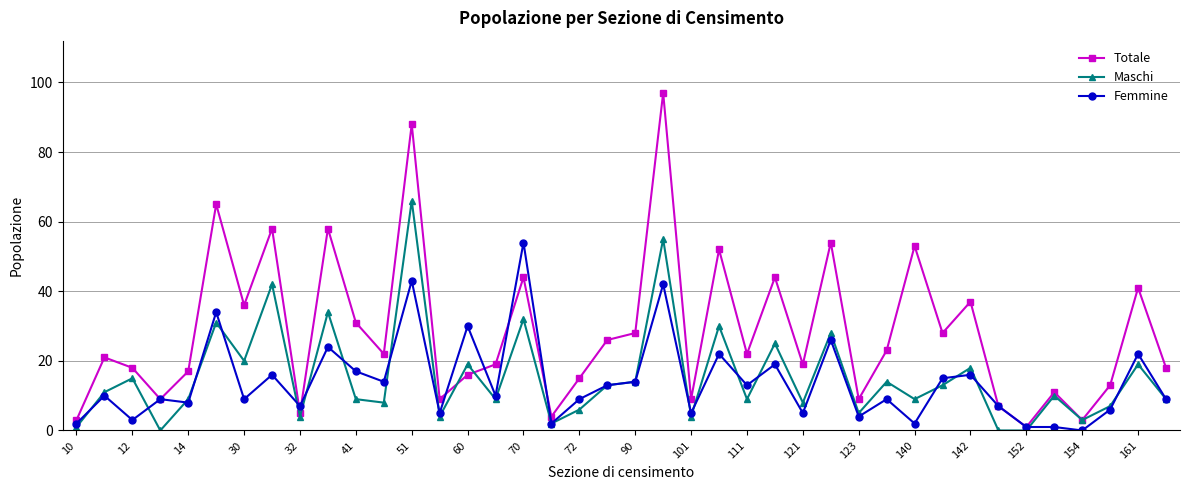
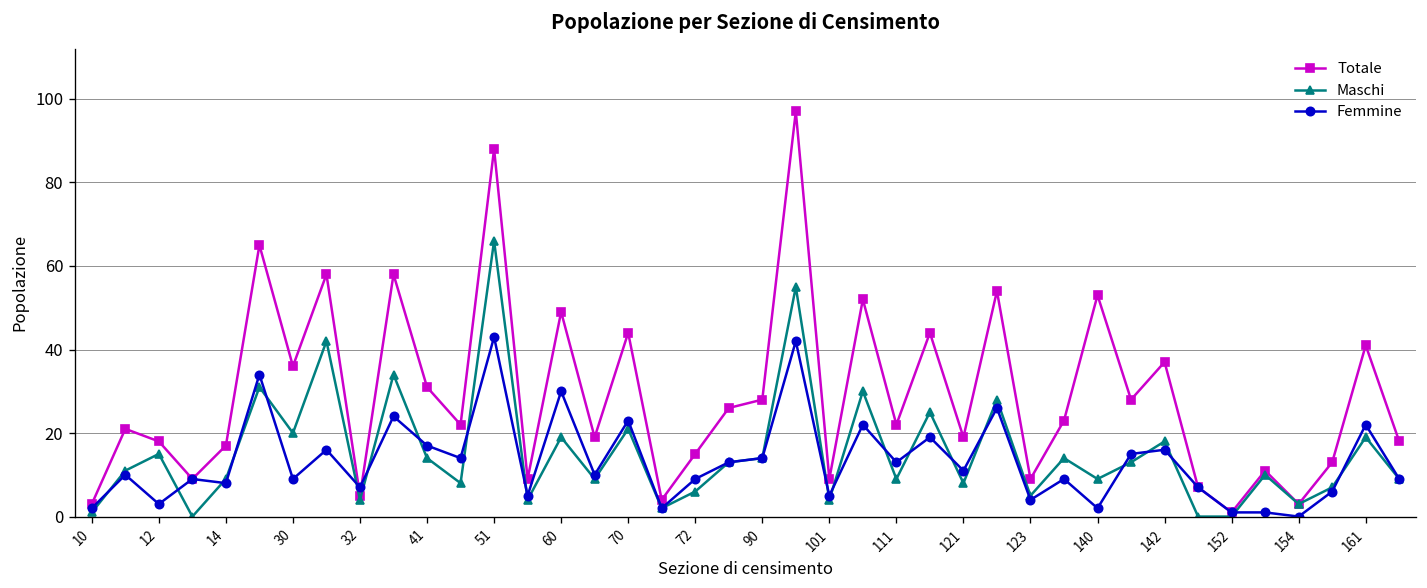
Maschi, 41: 9 -> 14
Totale, 60: 16 -> 49
Maschi, 70: 32 -> 21
Femmine, 70: 54 -> 23
Femmine, 121: 5 -> 11
